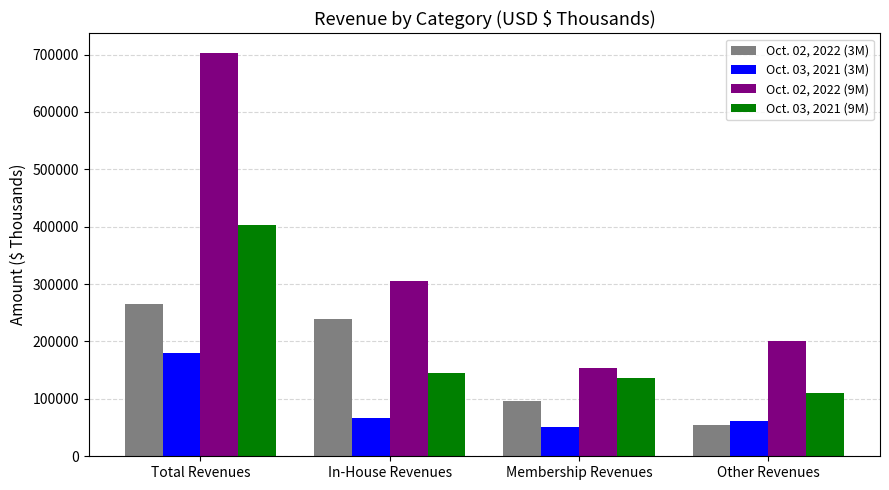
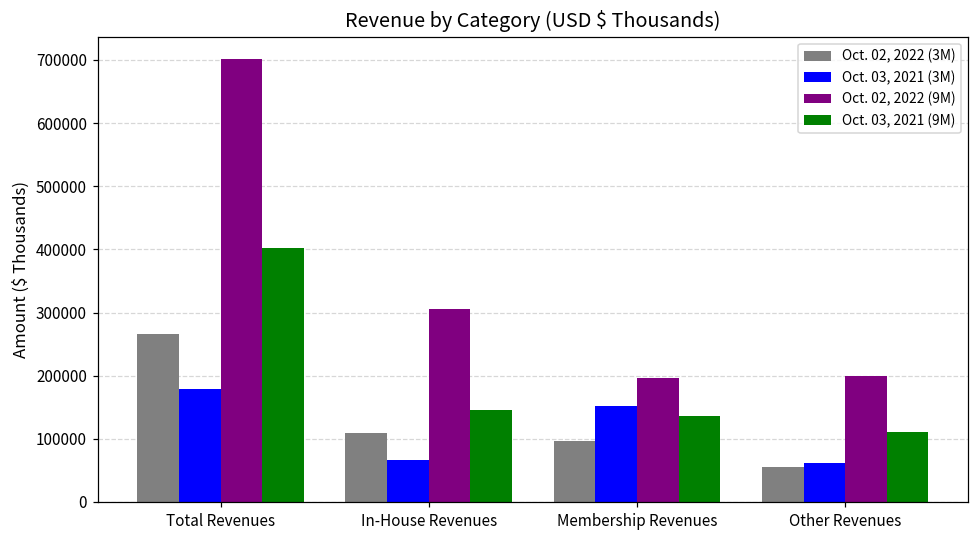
Oct. 02, 2022 (3M), In-House Revenues: 240000 -> 110000
Oct. 03, 2021 (3M), Membership Revenues: 50000 -> 150000
Oct. 02, 2022 (9M), Membership Revenues: 150000 -> 200000
